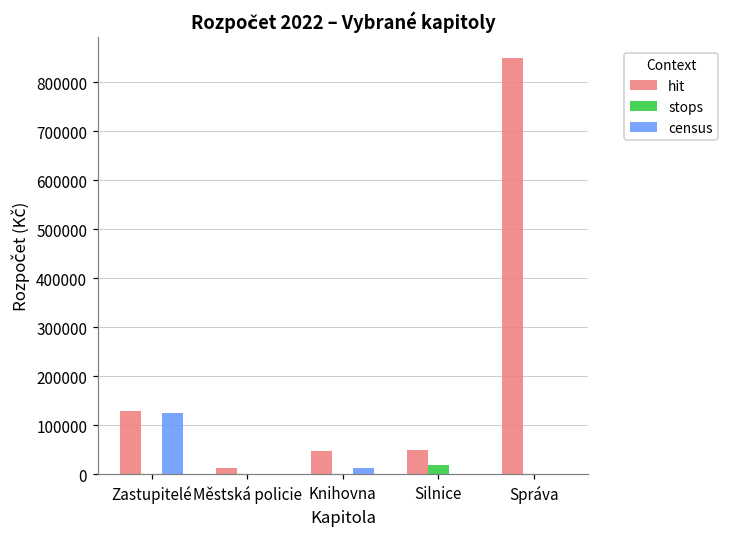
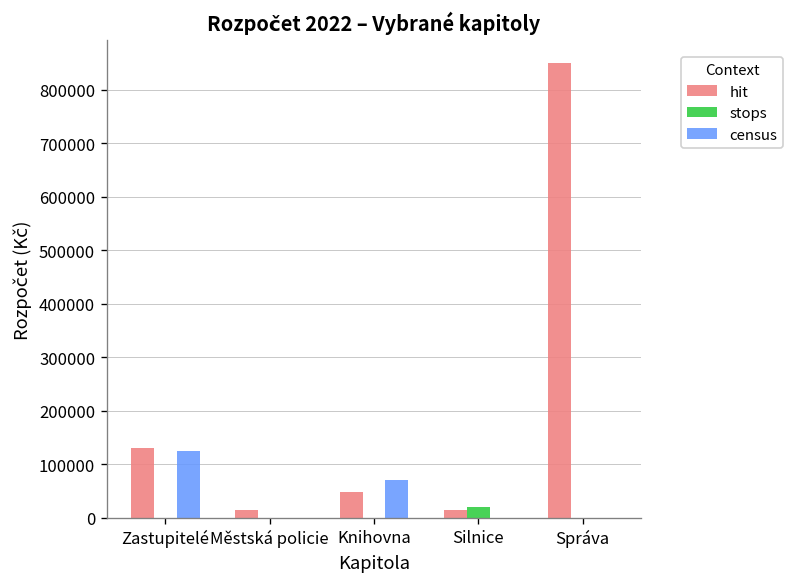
census, Knihovna: 10000 -> 70000
hit, Silnice: 50000 -> 10000
